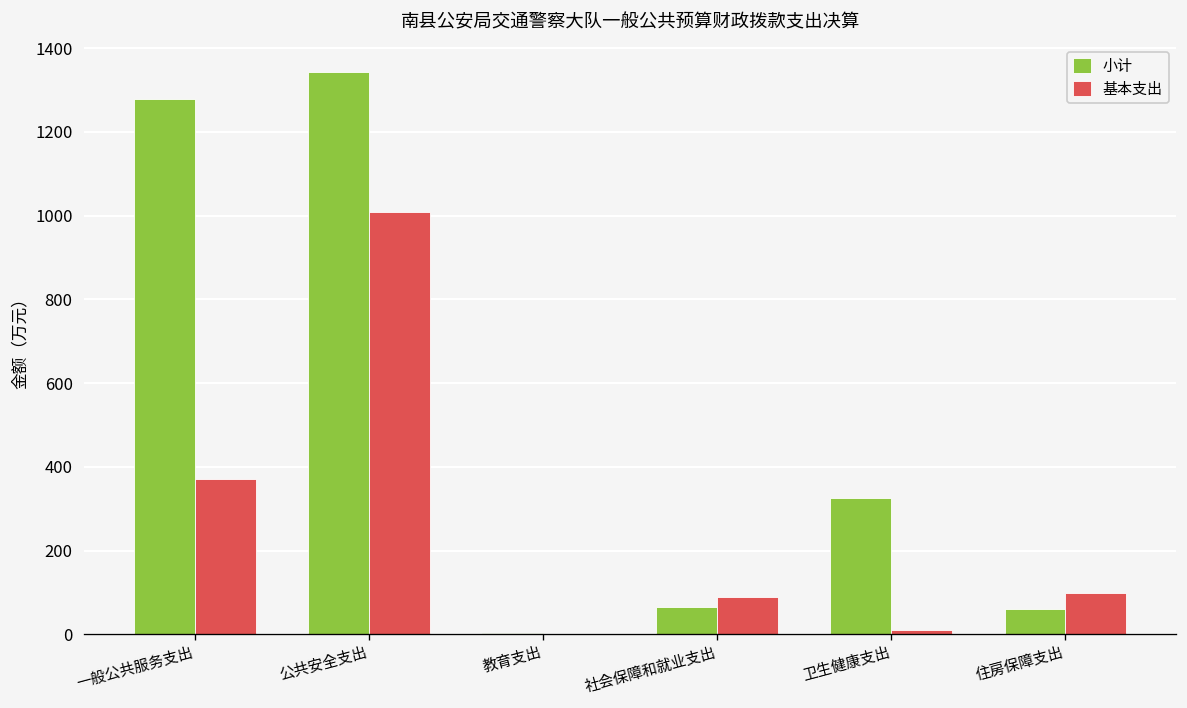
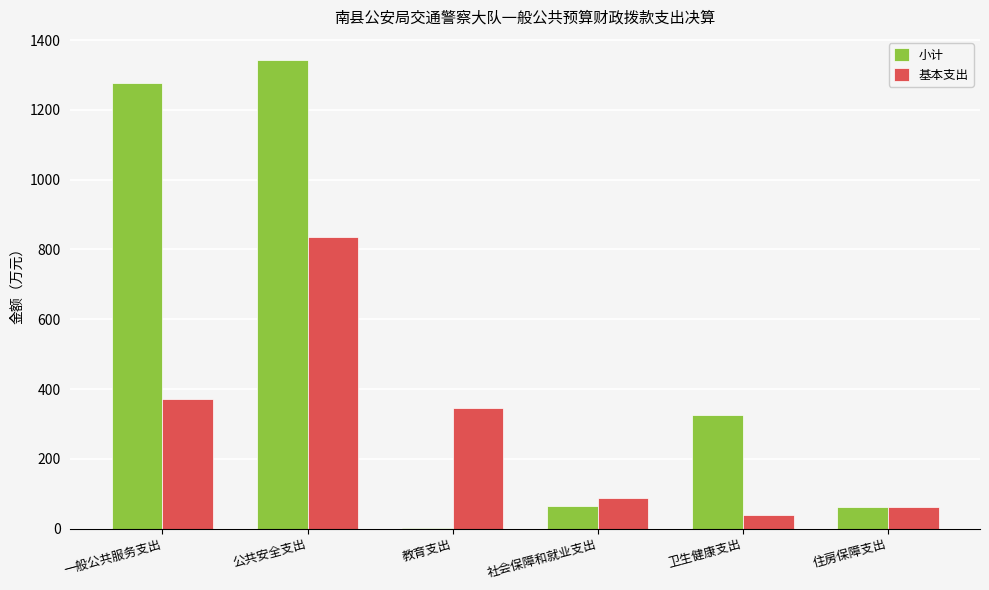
基本支出, 公共安全支出: 1010 -> 840
基本支出, 教育支出: 0 -> 350
基本支出, 卫生健康支出: 10 -> 40
基本支出, 住房保障支出: 100 -> 60
